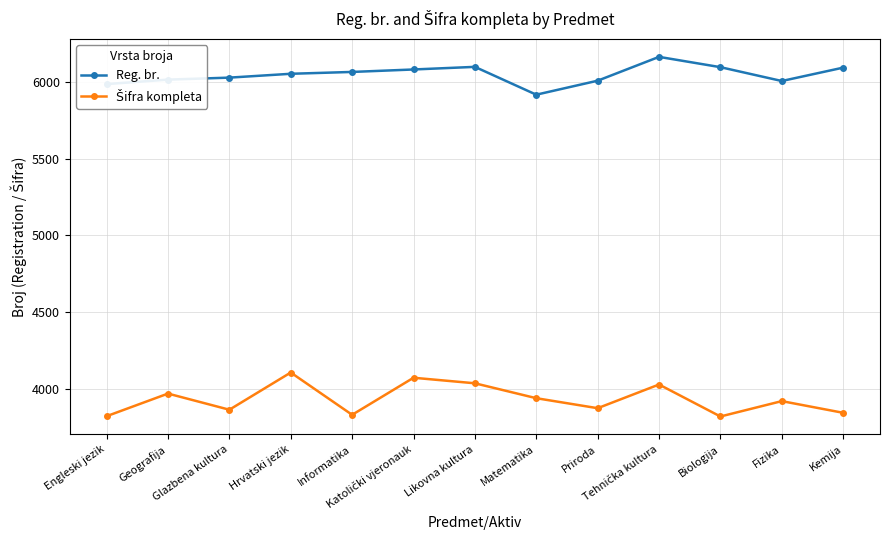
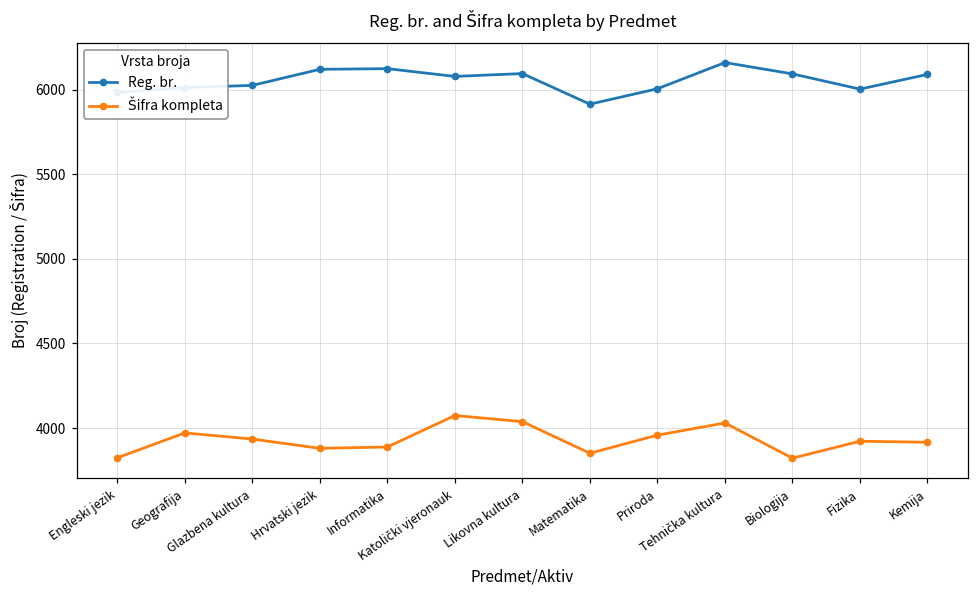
Šifra kompleta, Glazbena kultura: 3870 -> 3940
Reg. br., Hrvatski jezik: 6050 -> 6120
Šifra kompleta, Hrvatski jezik: 4110 -> 3880
Reg. br., Informatika: 6060 -> 6130
Šifra kompleta, Informatika: 3830 -> 3890
Šifra kompleta, Matematika: 3940 -> 3850
Šifra kompleta, Priroda: 3880 -> 3960
Šifra kompleta, Kemija: 3850 -> 3920
